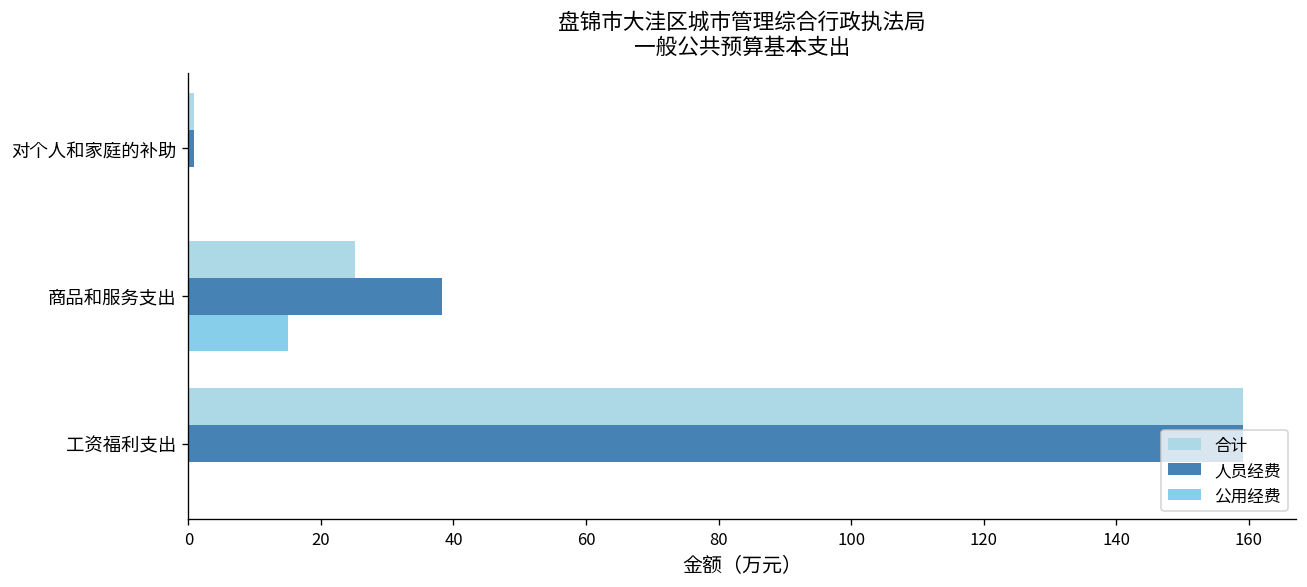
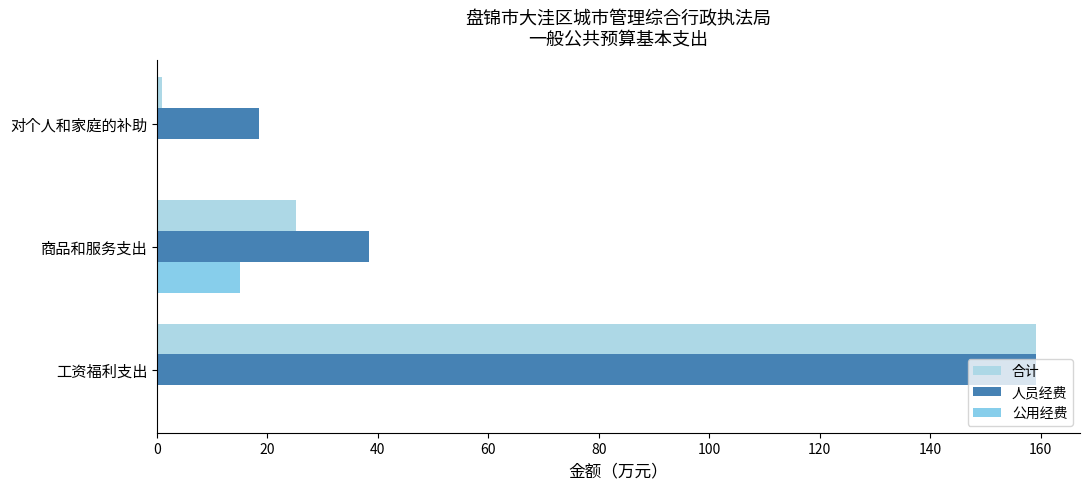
人员经费, 对个人和家庭的补助: 1 -> 18
